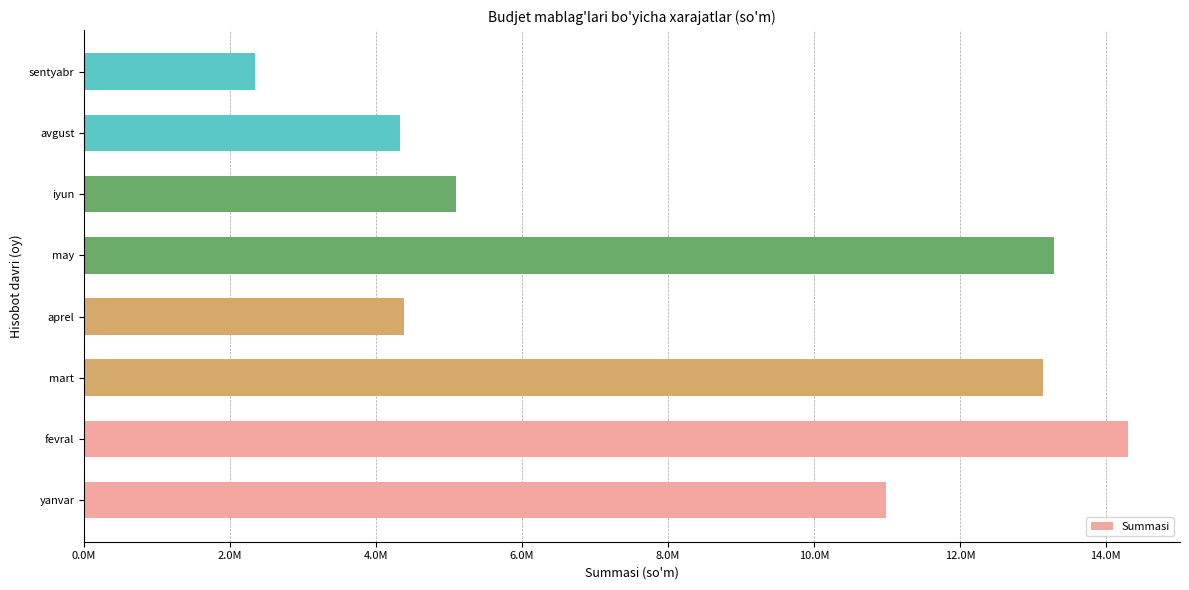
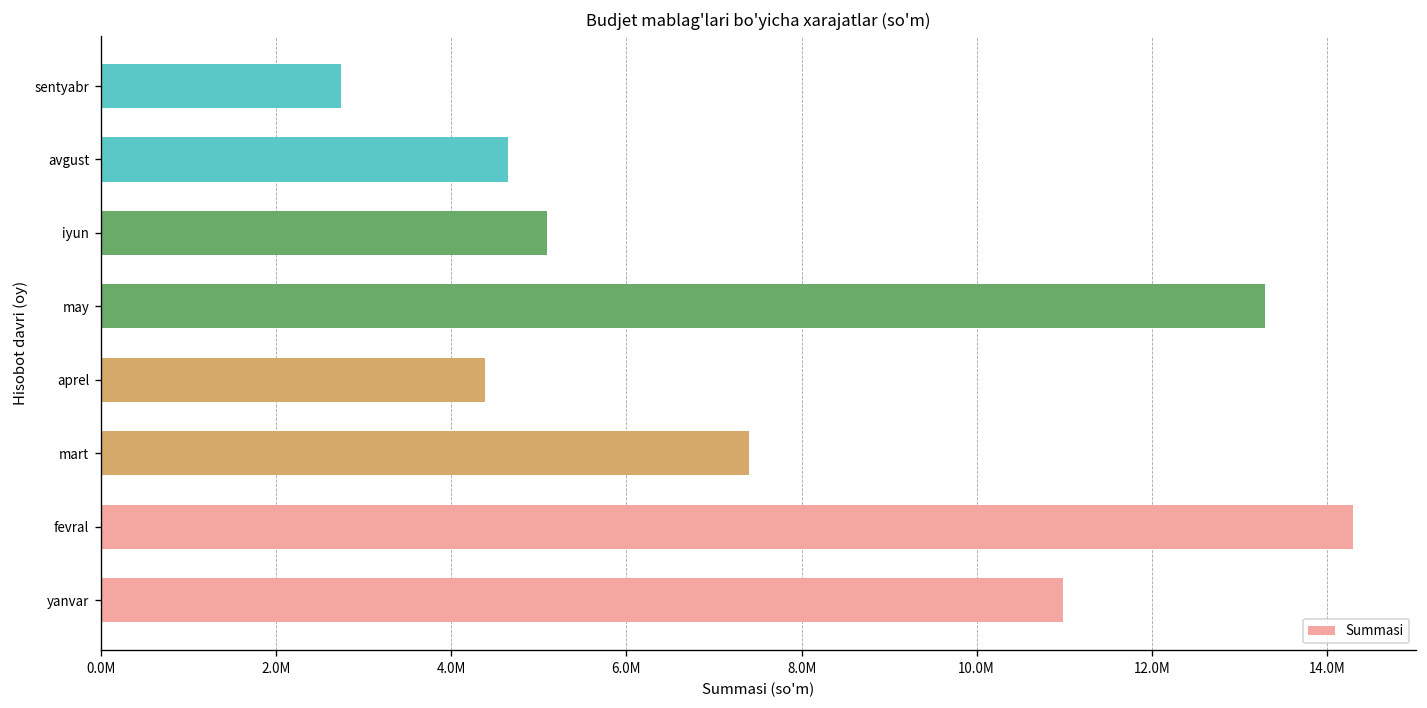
sentyabr: 2300000 -> 2700000
avgust: 4300000 -> 4600000
mart: 13100000 -> 7400000
